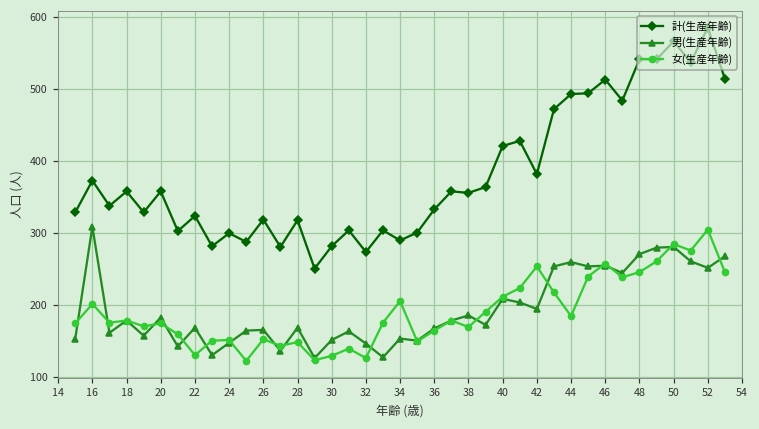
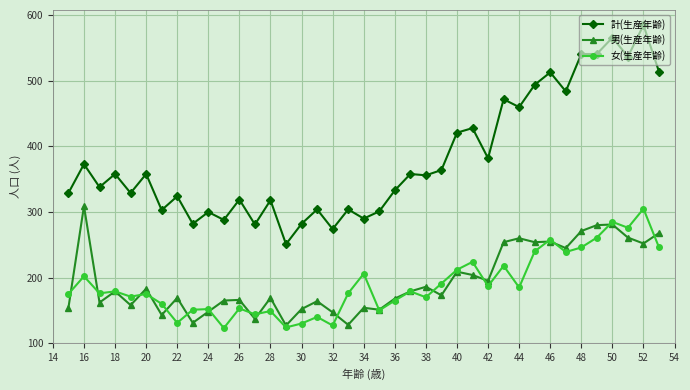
女(生産年齢), 42: 250 -> 190
計(生産年齢), 44: 490 -> 460
